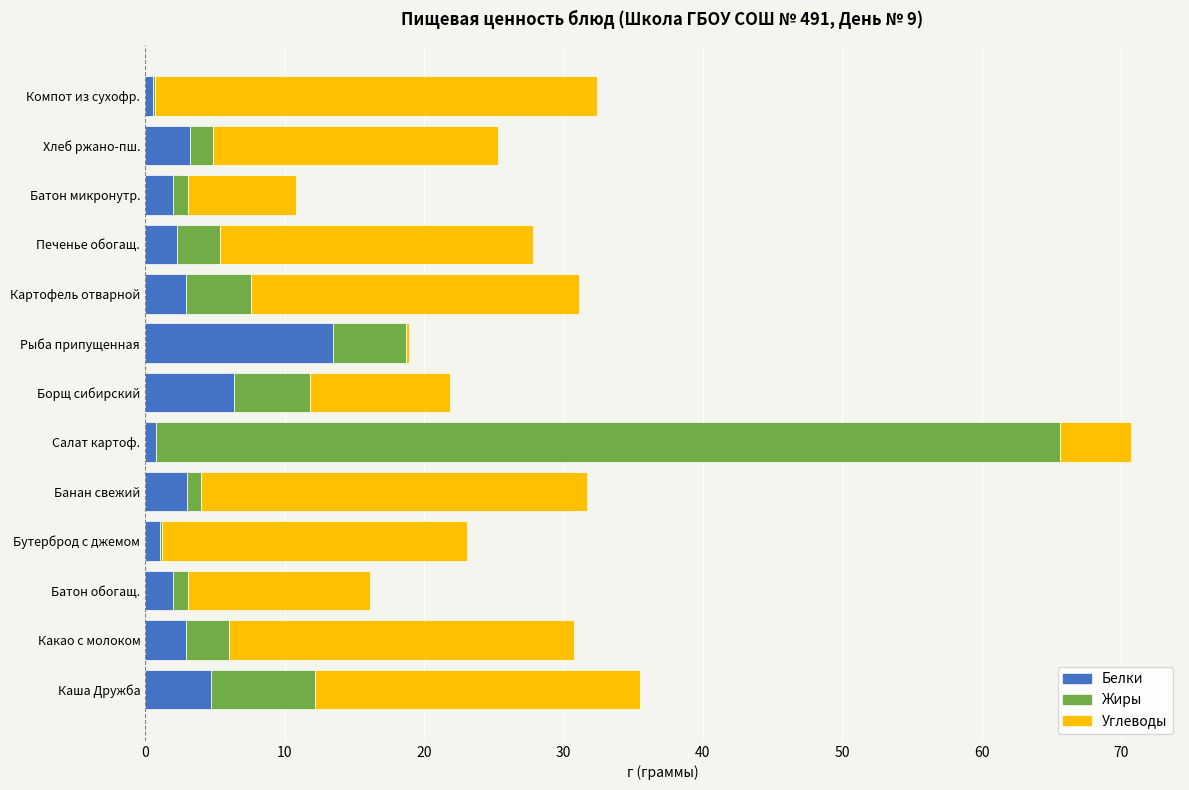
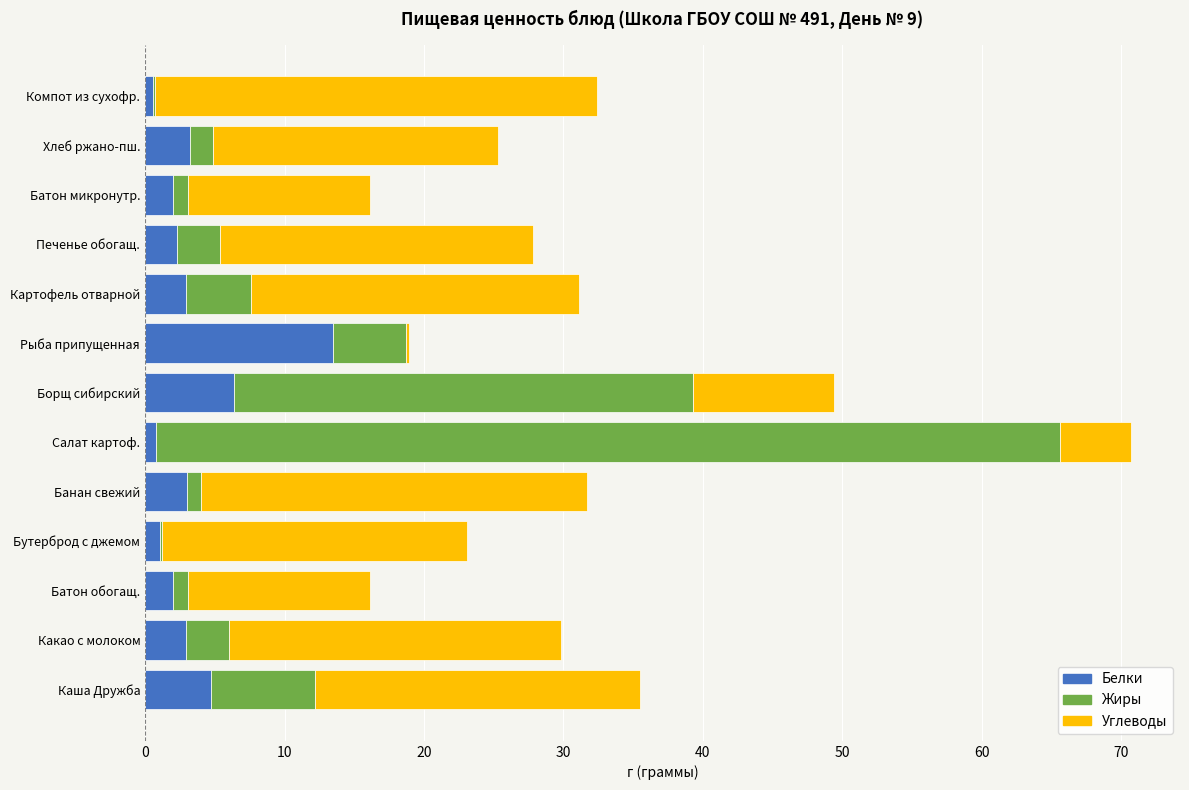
Углеводы, Батон микронутр.: 7.7 -> 13.0
Жиры, Борщ сибирский: 5.4 -> 32.9
Углеводы, Какао с молоком: 24.8 -> 23.8
